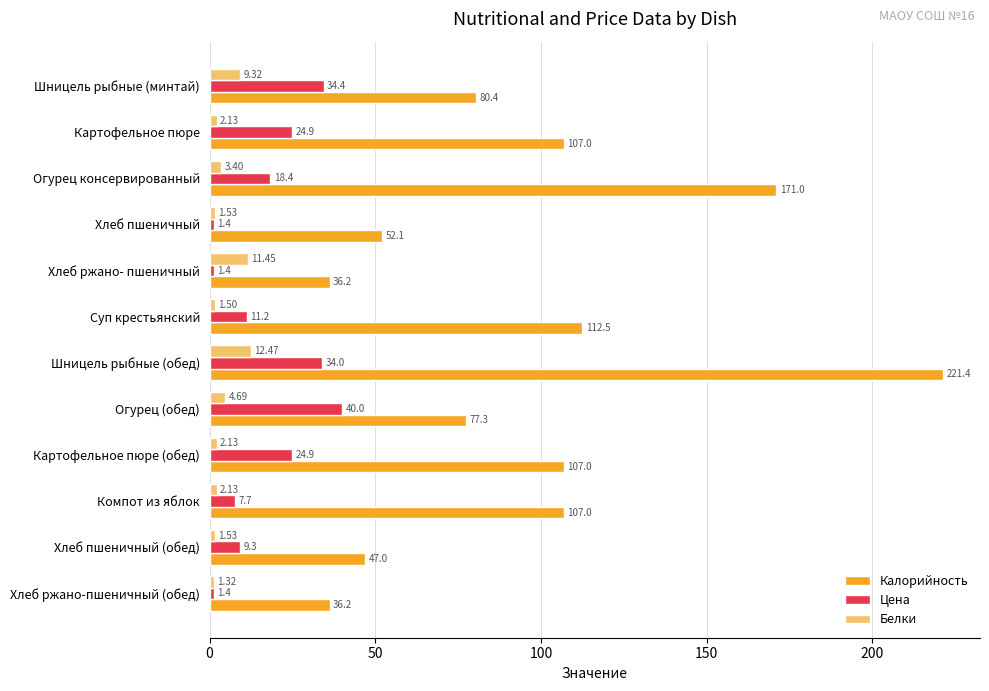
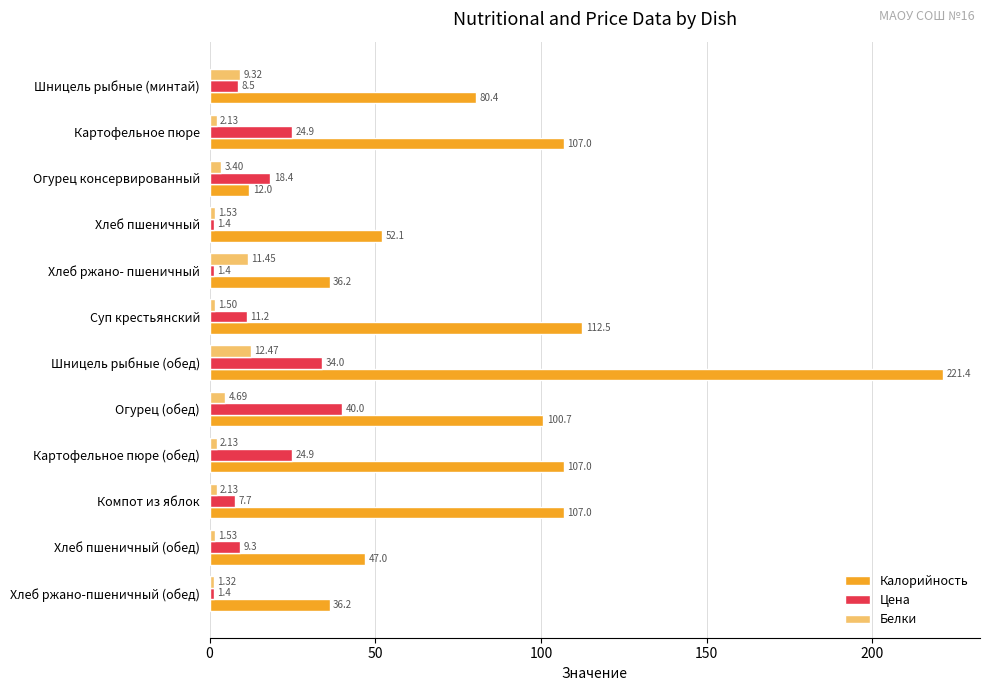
Цена, Шницель рыбные (минтай): 34.4 -> 8.5
Калорийность, Огурец консервированный: 171.0 -> 12.0
Калорийность, Огурец (обед): 77.3 -> 100.7
